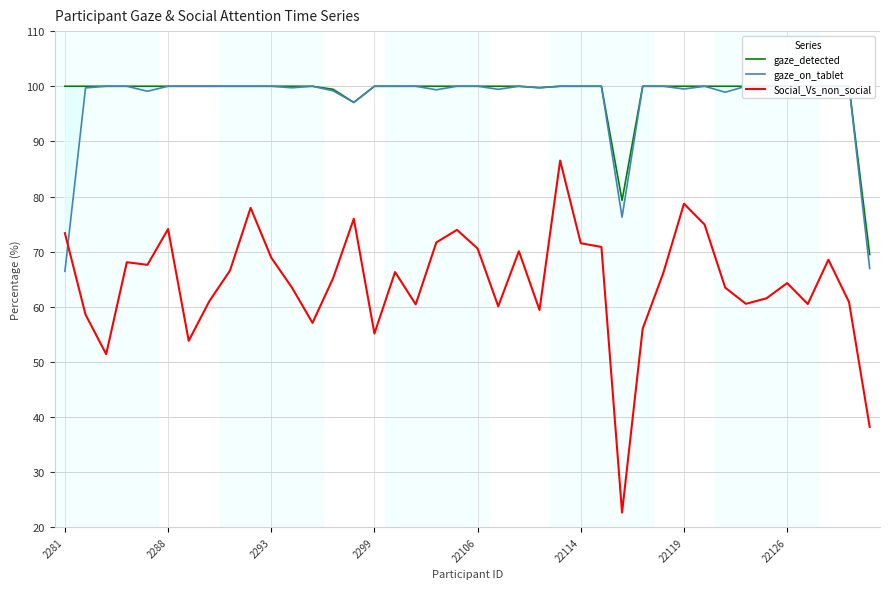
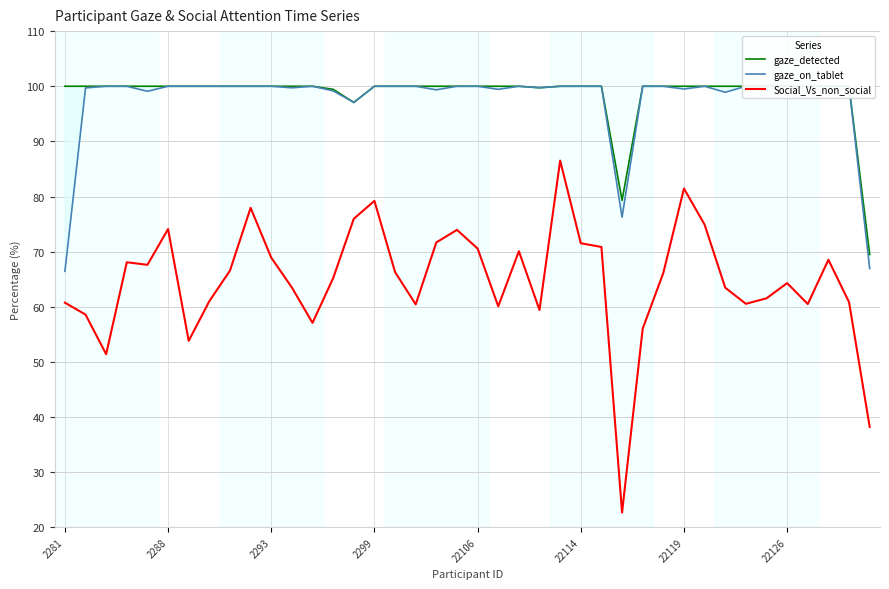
Social_Vs_non_social, 2281: 73 -> 61
Social_Vs_non_social, 2299: 55 -> 79
Social_Vs_non_social, 22119: 79 -> 81
